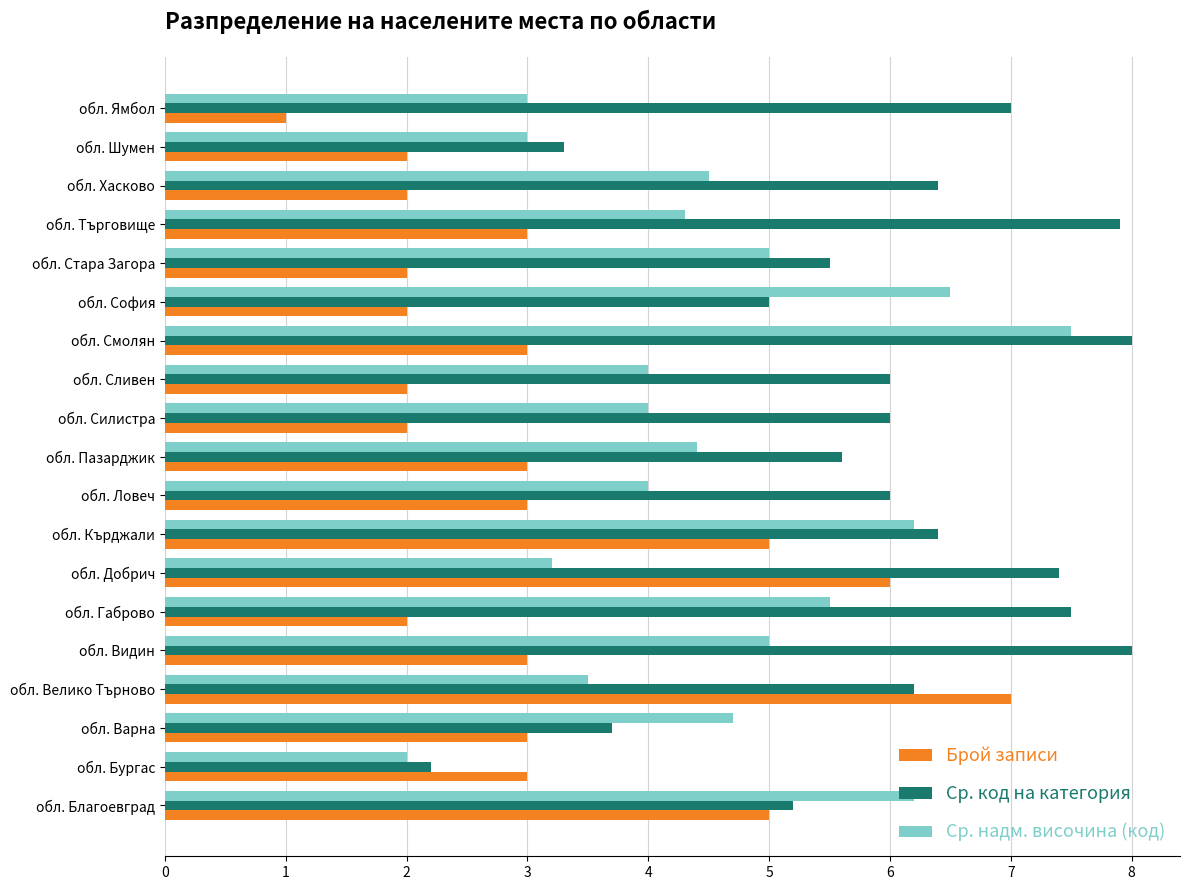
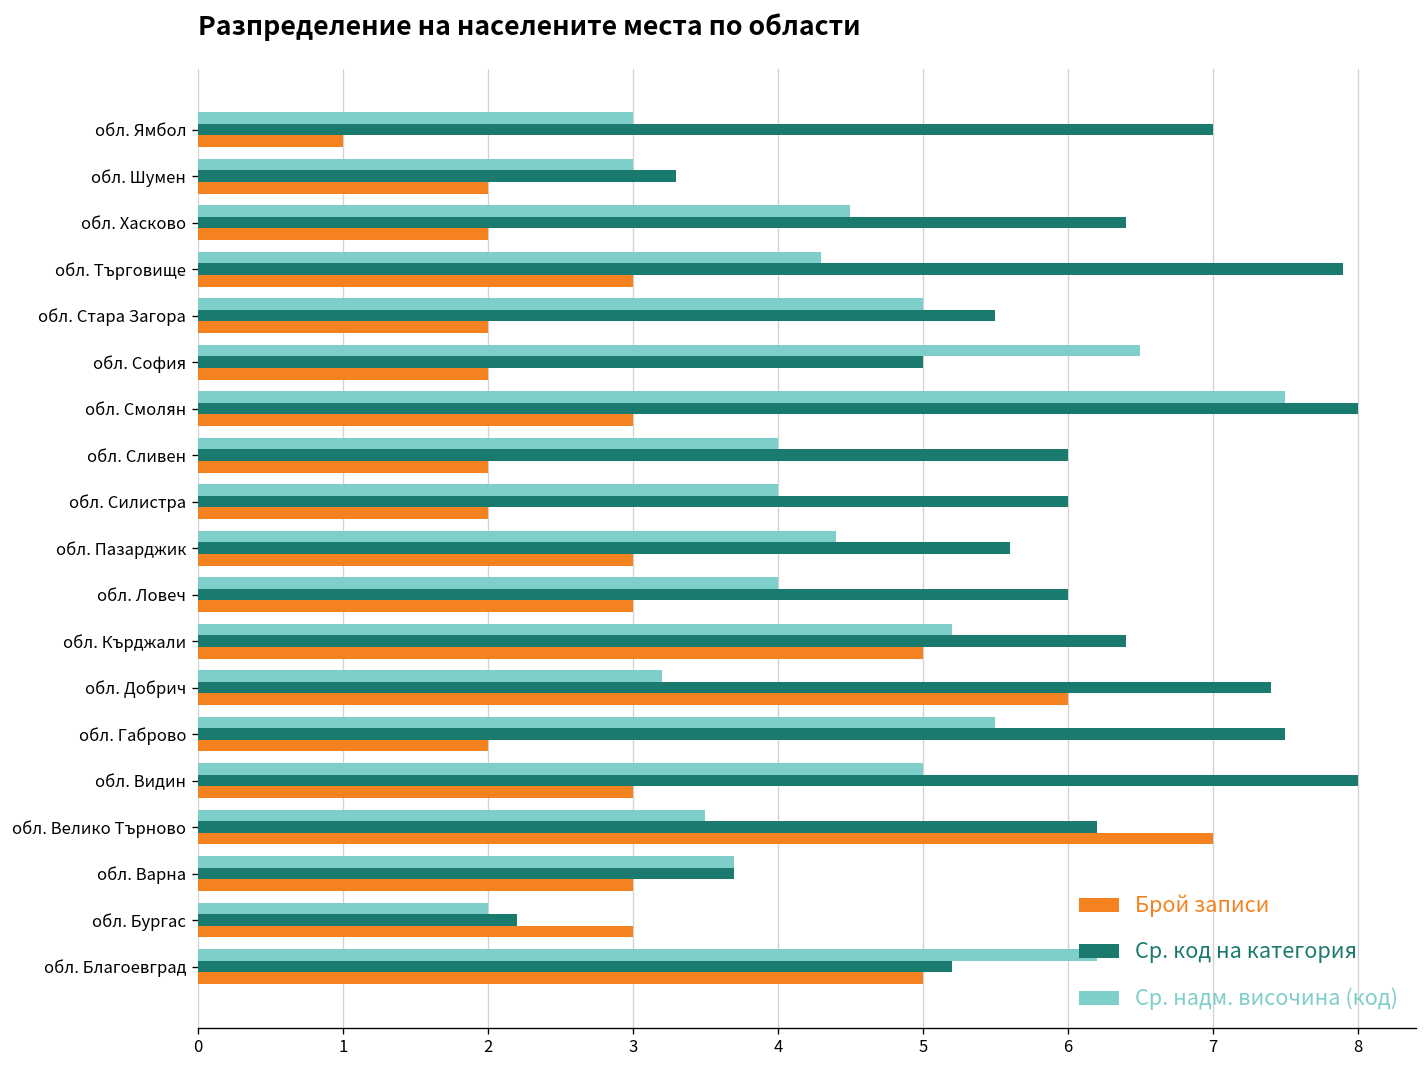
Ср. надм. височина (код), обл. Кърджали: 6.2 -> 5.2
Ср. надм. височина (код), обл. Варна: 4.7 -> 3.7
